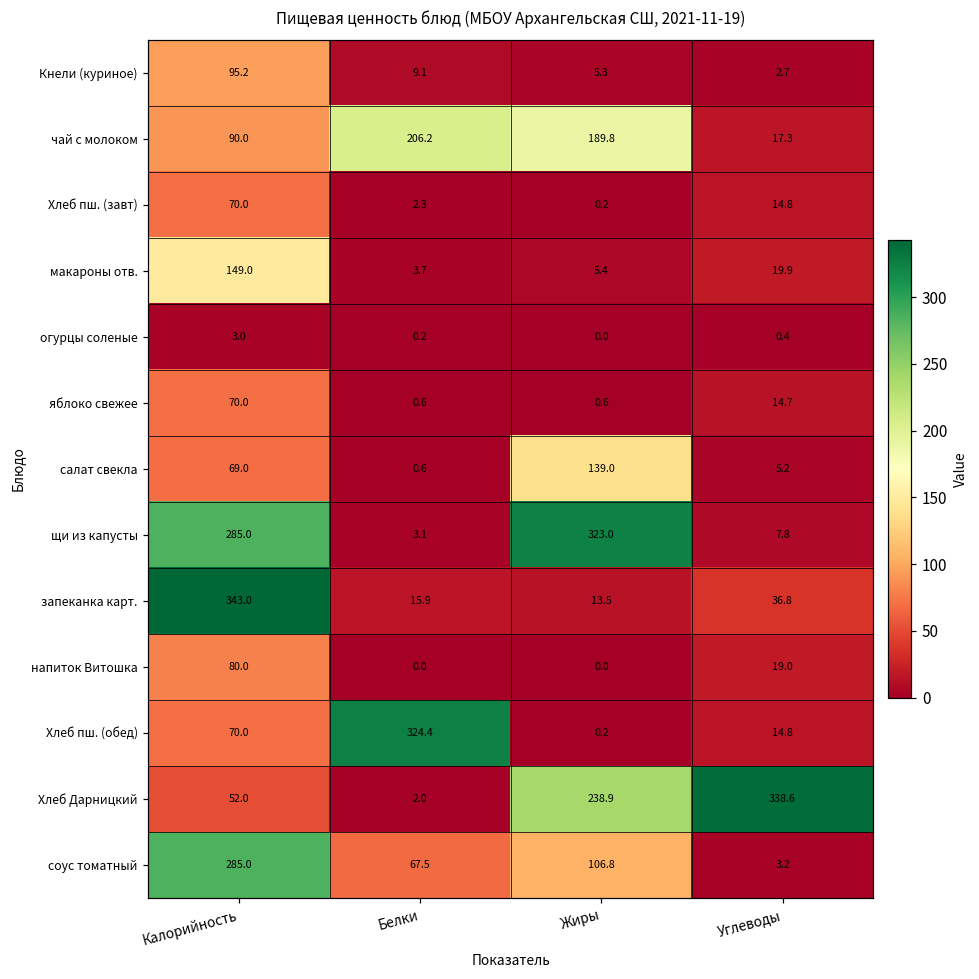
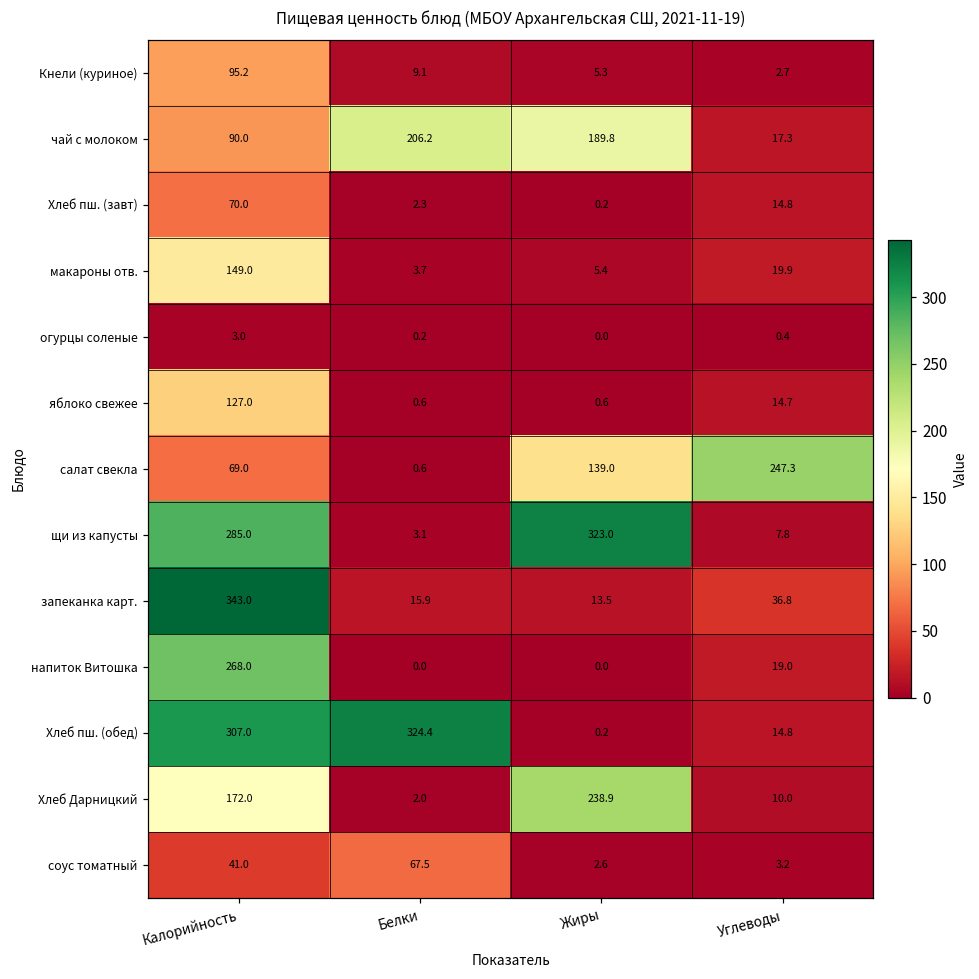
яблоко свежее, Калорийность: 70.0 -> 127.0
салат свекла, Углеводы: 5.2 -> 247.3
напиток Витошка, Калорийность: 80.0 -> 268.0
Хлеб пш. (обед), Калорийность: 70.0 -> 307.0
Хлеб Дарницкий, Калорийность: 52.0 -> 172.0
Хлеб Дарницкий, Углеводы: 338.6 -> 10.0
соус томатный, Калорийность: 285.0 -> 41.0
соус томатный, Жиры: 106.8 -> 2.6
